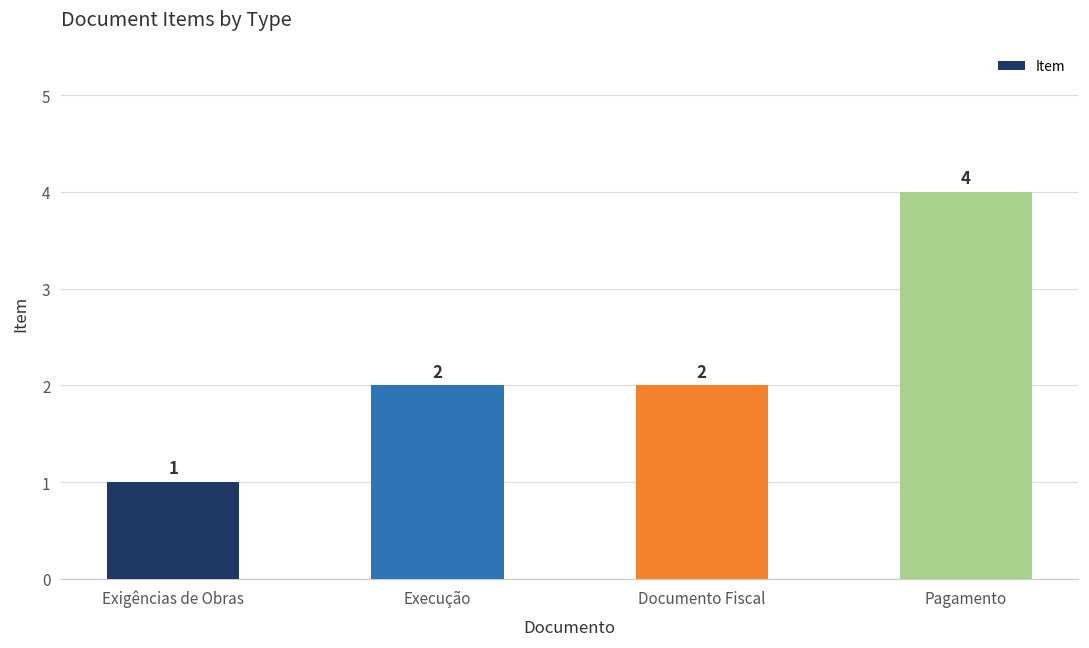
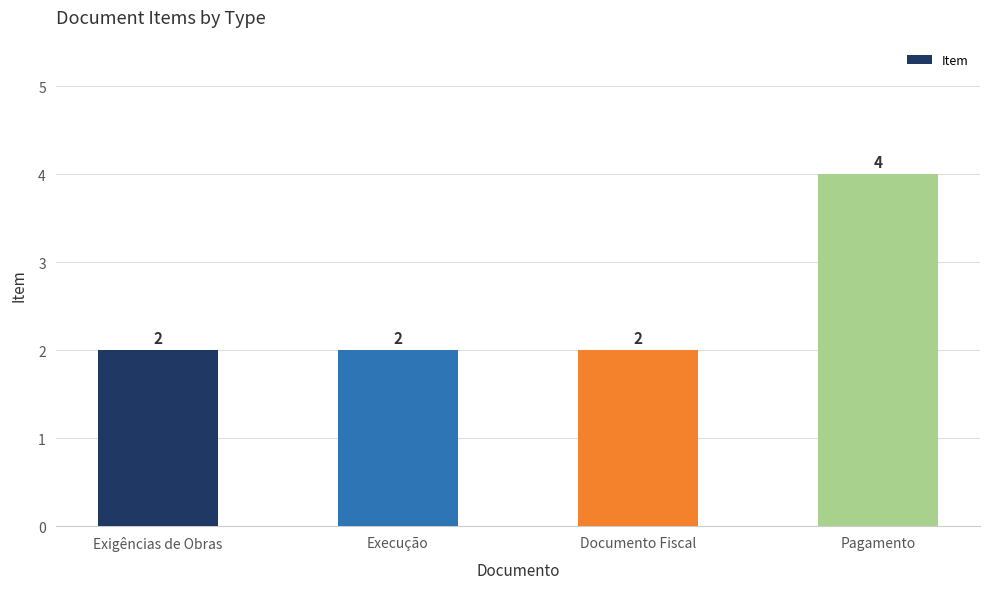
Exigências de Obras: 1 -> 2
